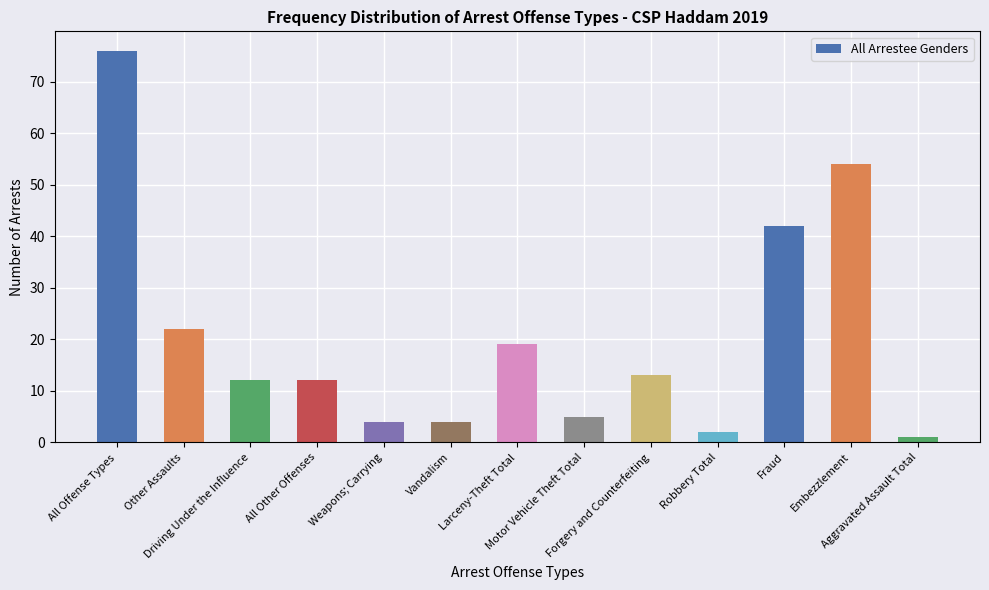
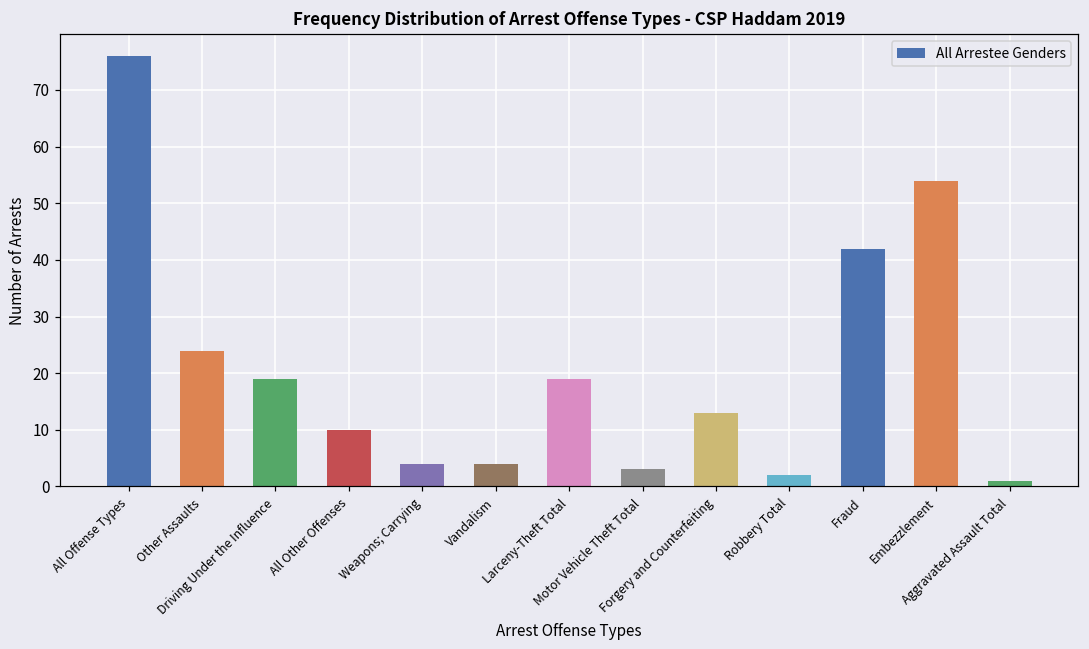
Other Assaults: 22 -> 24
Driving Under the Influence: 12 -> 19
All Other Offenses: 12 -> 10
Motor Vehicle Theft Total: 5 -> 3
